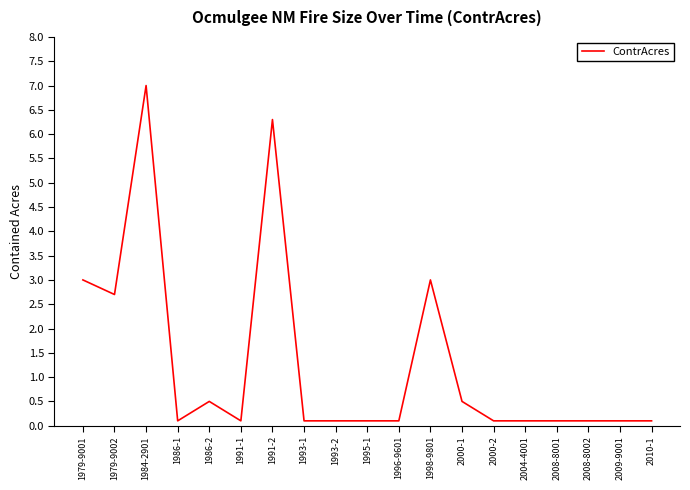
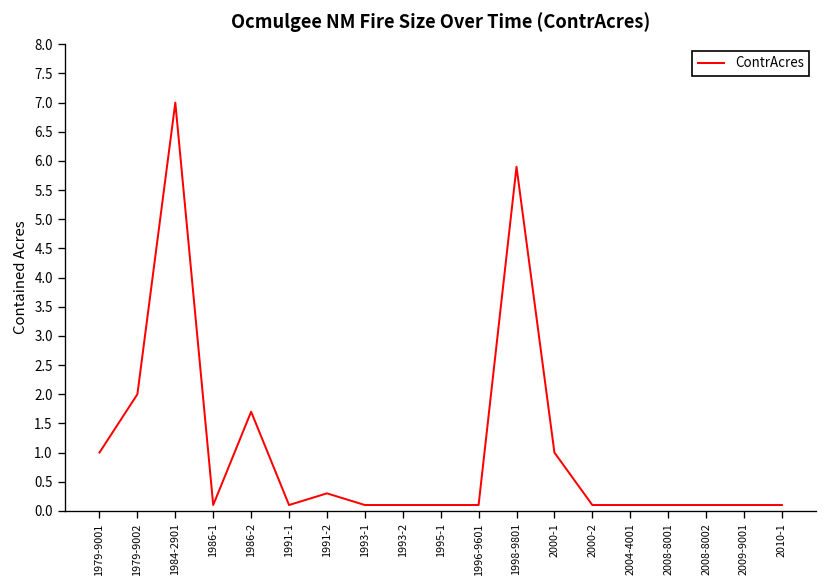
1979-9001: 3 -> 1
1979-9002: 2.7 -> 2.0
1986-2: 0.5 -> 1.7
1991-2: 6.3 -> 0.3
1998-9801: 3.0 -> 5.9
2000-1: 0.5 -> 1.0
